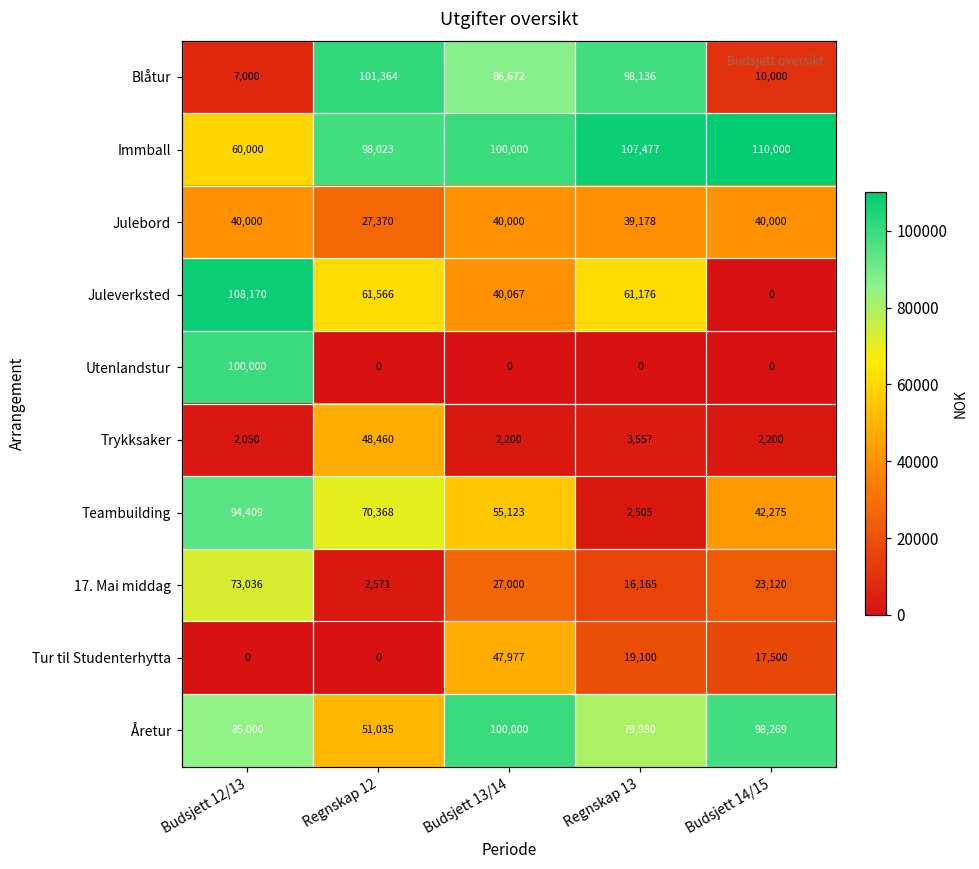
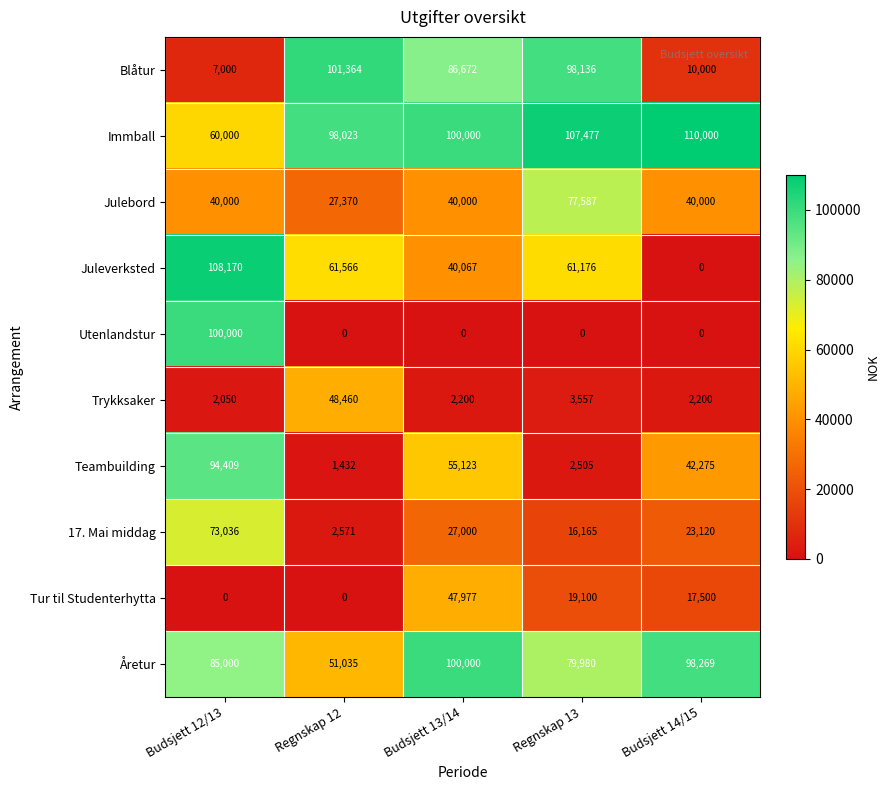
Julebord, Regnskap 13: 39,178 -> 77,587
Teambuilding, Regnskap 12: 70,368 -> 1,432
